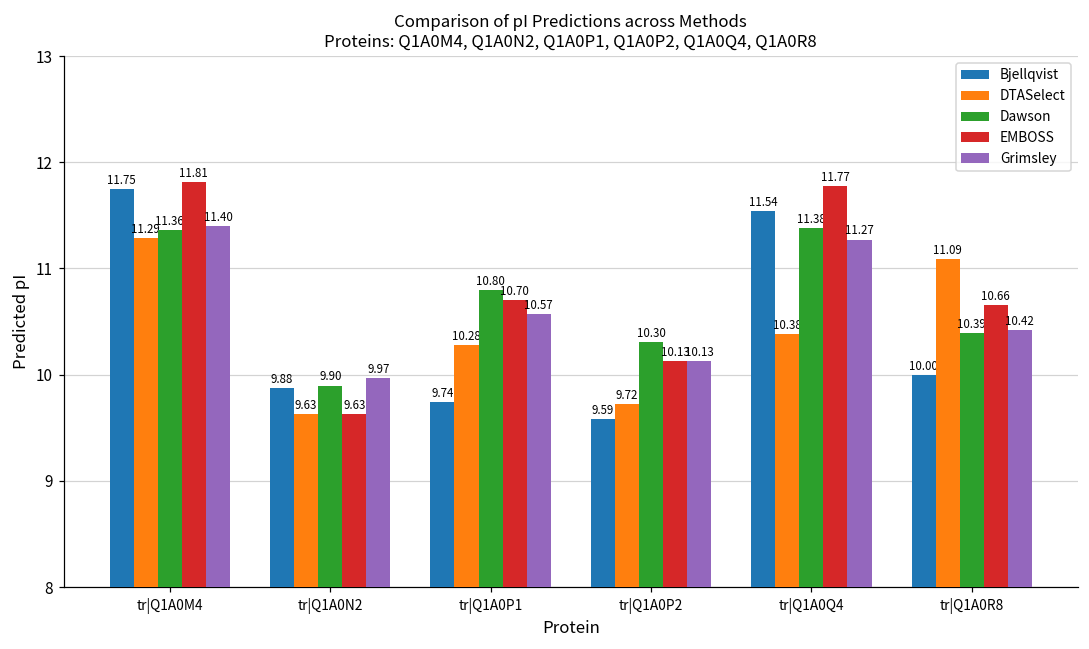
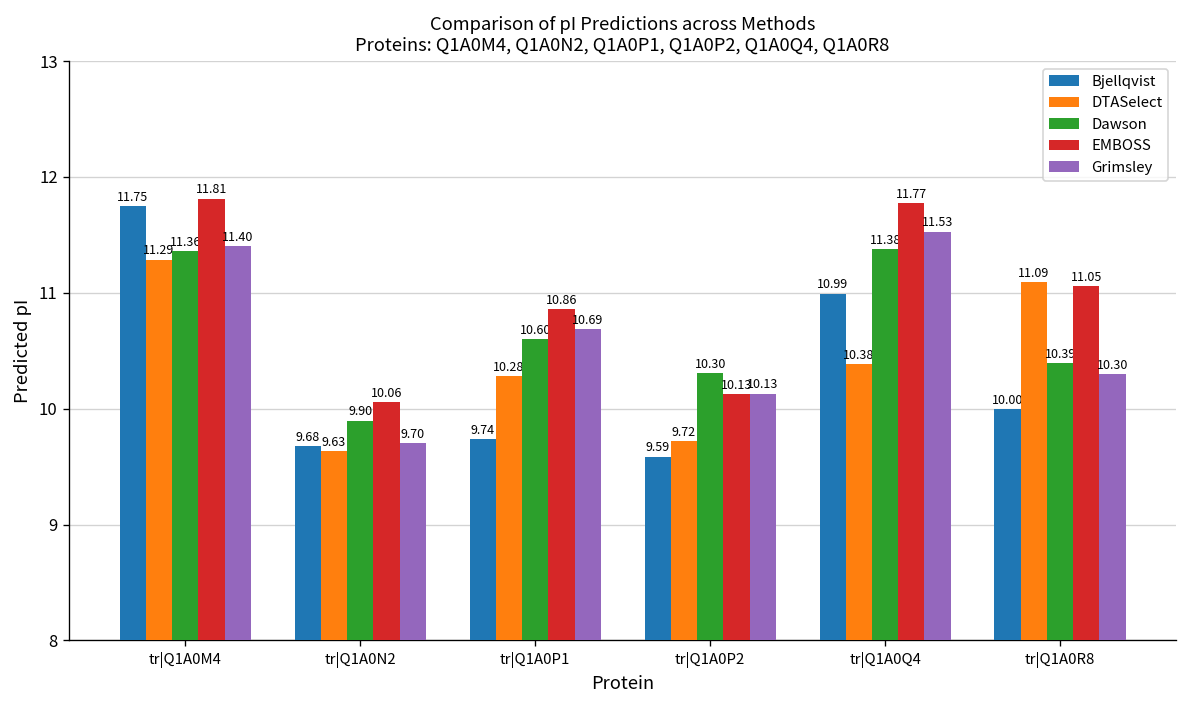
Bjellqvist, tr|Q1A0N2: 9.88 -> 9.68
EMBOSS, tr|Q1A0N2: 9.63 -> 10.06
Grimsley, tr|Q1A0N2: 9.97 -> 9.70
Dawson, tr|Q1A0P1: 10.80 -> 10.60
EMBOSS, tr|Q1A0P1: 10.70 -> 10.86
Grimsley, tr|Q1A0P1: 10.57 -> 10.69
Bjellqvist, tr|Q1A0Q4: 11.54 -> 10.99
Grimsley, tr|Q1A0Q4: 11.27 -> 11.53
EMBOSS, tr|Q1A0R8: 10.66 -> 11.05
Grimsley, tr|Q1A0R8: 10.42 -> 10.30
